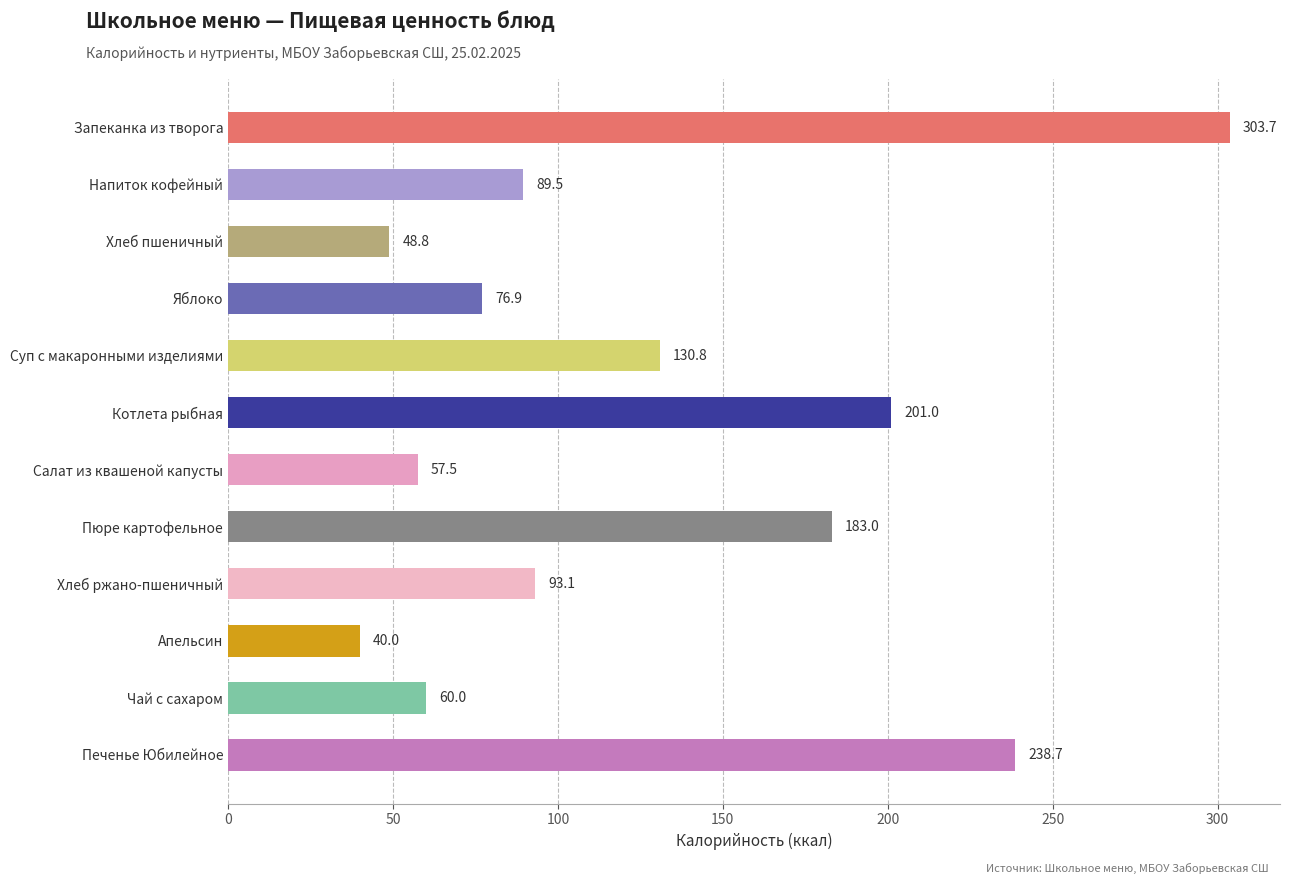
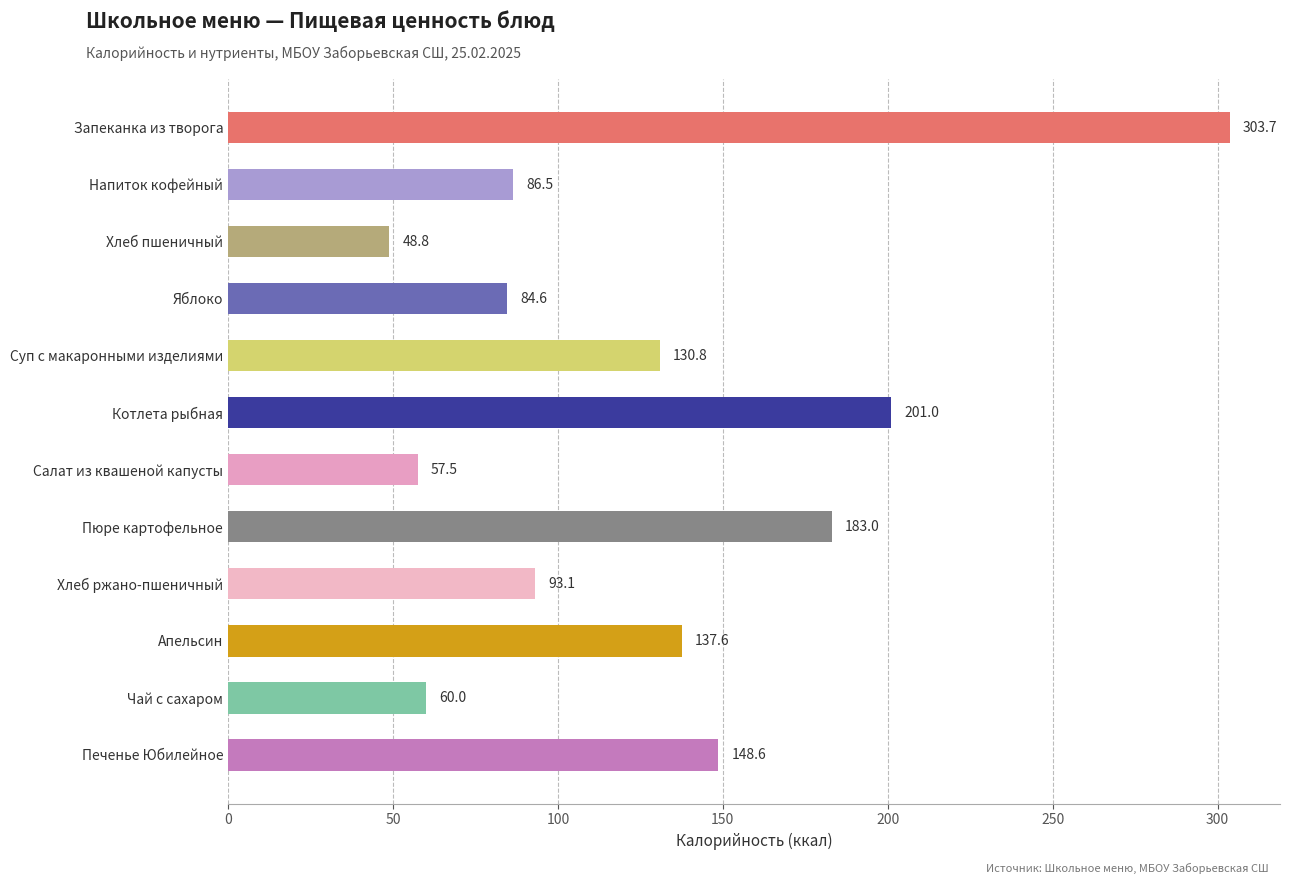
Напиток кофейный: 89.5 -> 86.5
Яблоко: 76.9 -> 84.6
Апельсин: 40.0 -> 137.6
Печенье Юбилейное: 238.7 -> 148.6
